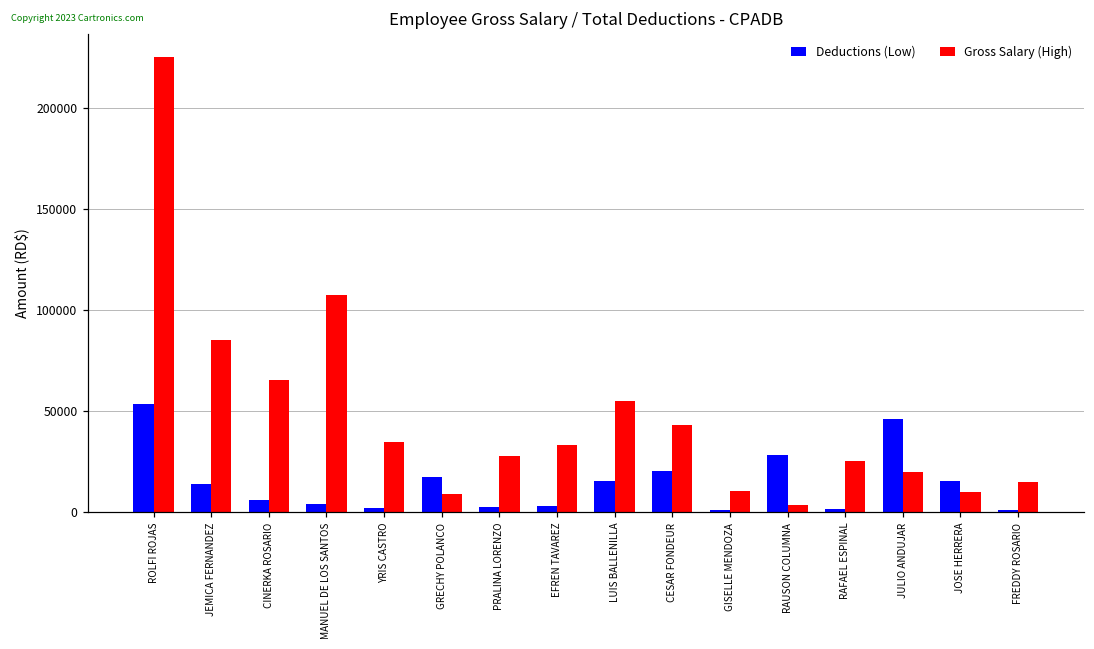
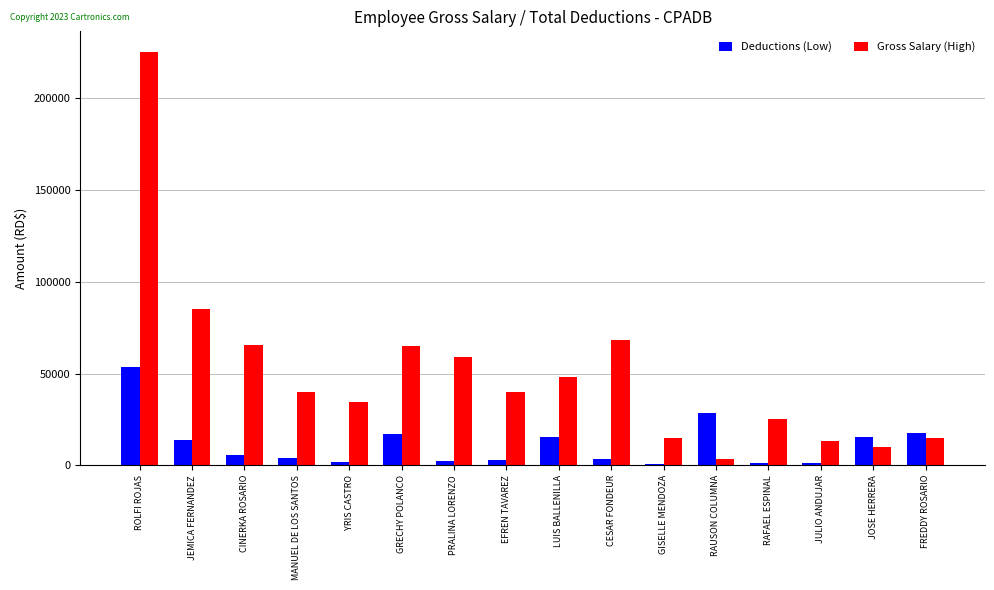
Gross Salary (High), MANUEL DE LOS SANTOS: 107000 -> 40000
Gross Salary (High), GRECHY POLANCO: 9000 -> 65000
Gross Salary (High), PRALINA LORENZO: 28000 -> 59000
Gross Salary (High), EFREN TAVAREZ: 33000 -> 40000
Gross Salary (High), LUIS BALLENILLA: 55000 -> 48000
Deductions (Low), CESAR FONDEUR: 20000 -> 3000
Gross Salary (High), CESAR FONDEUR: 43000 -> 68000
Gross Salary (High), GISELLE MENDOZA: 10000 -> 15000
Deductions (Low), JULIO ANDUJAR: 46000 -> 1000
Gross Salary (High), JULIO ANDUJAR: 20000 -> 13000
Deductions (Low), FREDDY ROSARIO: 1000 -> 18000
